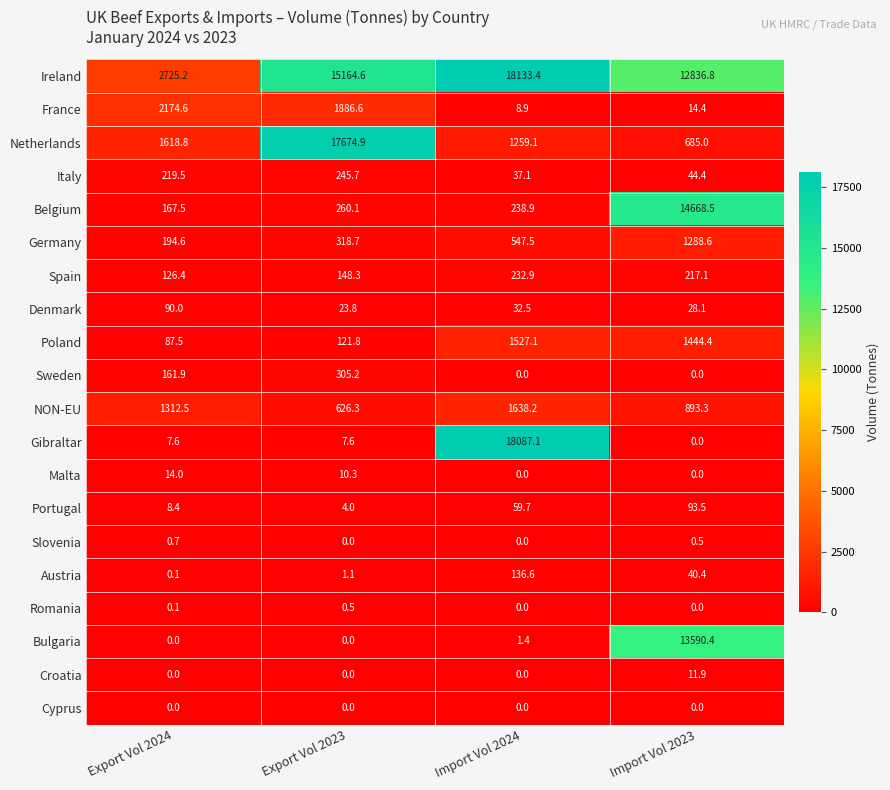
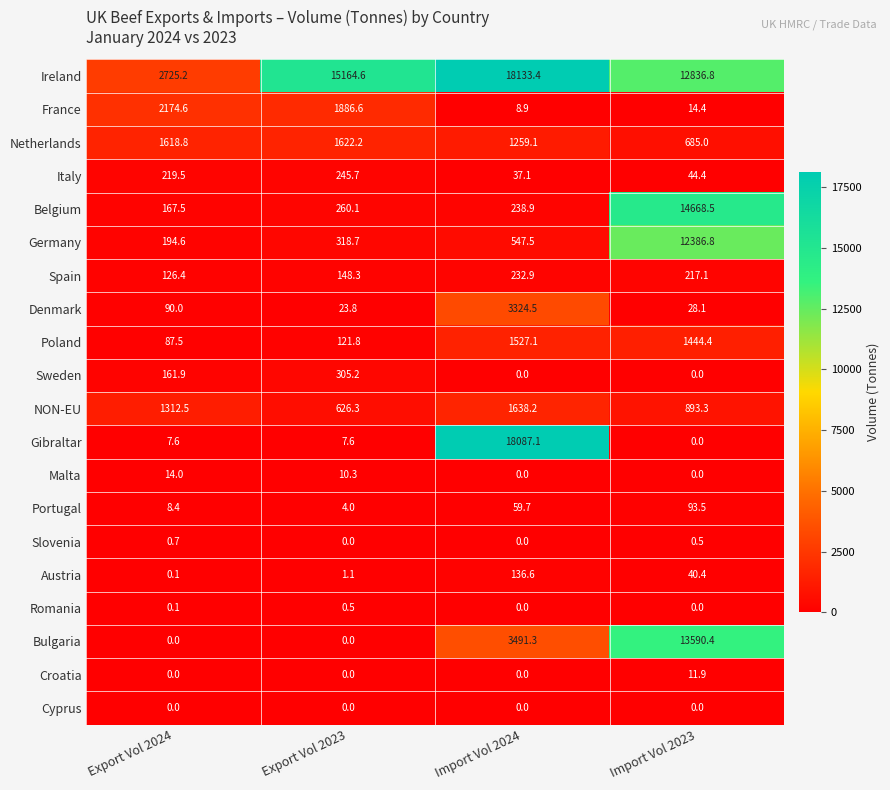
Netherlands, Export Vol 2023: 17674.9 -> 1622.2
Germany, Import Vol 2023: 1288.6 -> 12386.8
Denmark, Import Vol 2024: 32.5 -> 3324.5
Bulgaria, Import Vol 2024: 1.4 -> 3491.3
